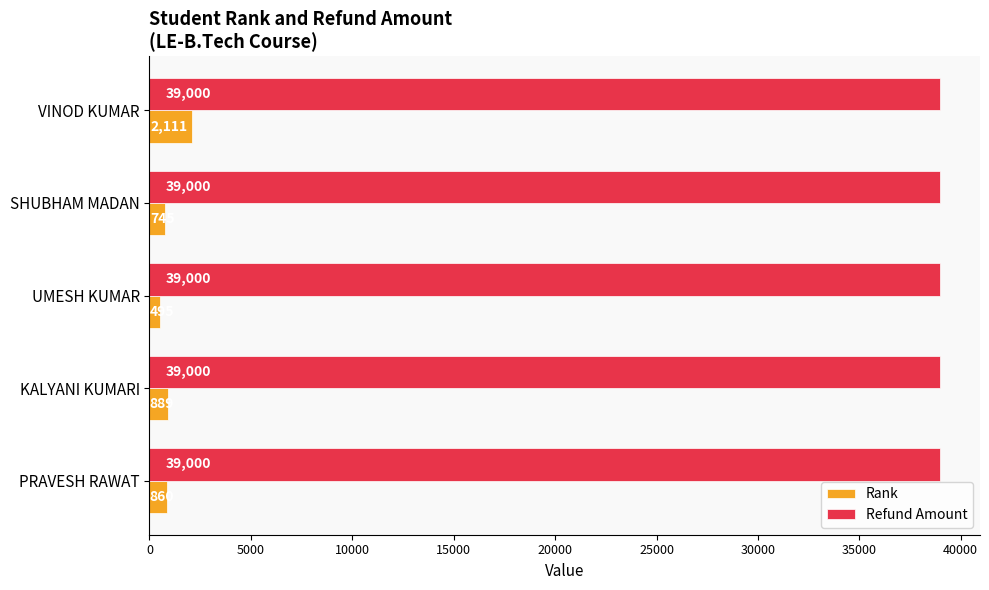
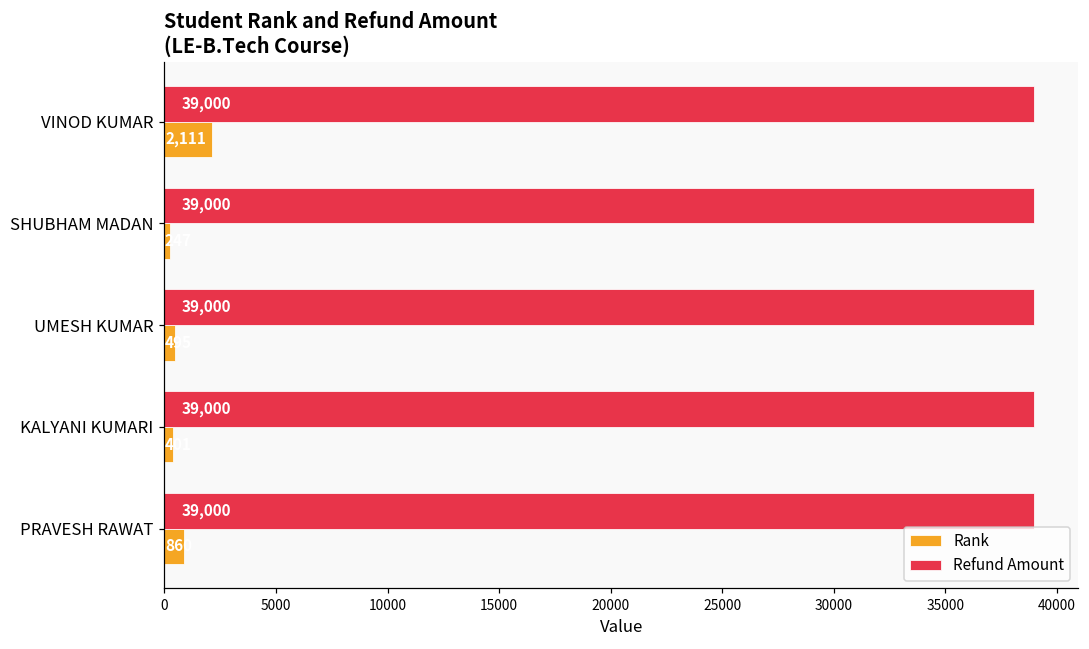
Rank, SHUBHAM MADAN: 700 -> 200
Rank, KALYANI KUMARI: 900 -> 400
